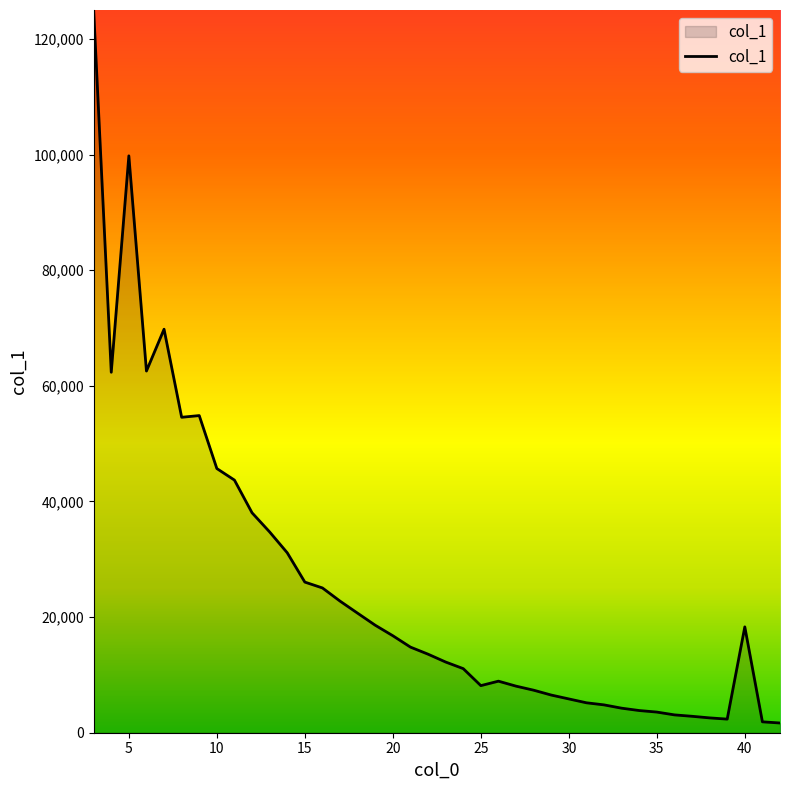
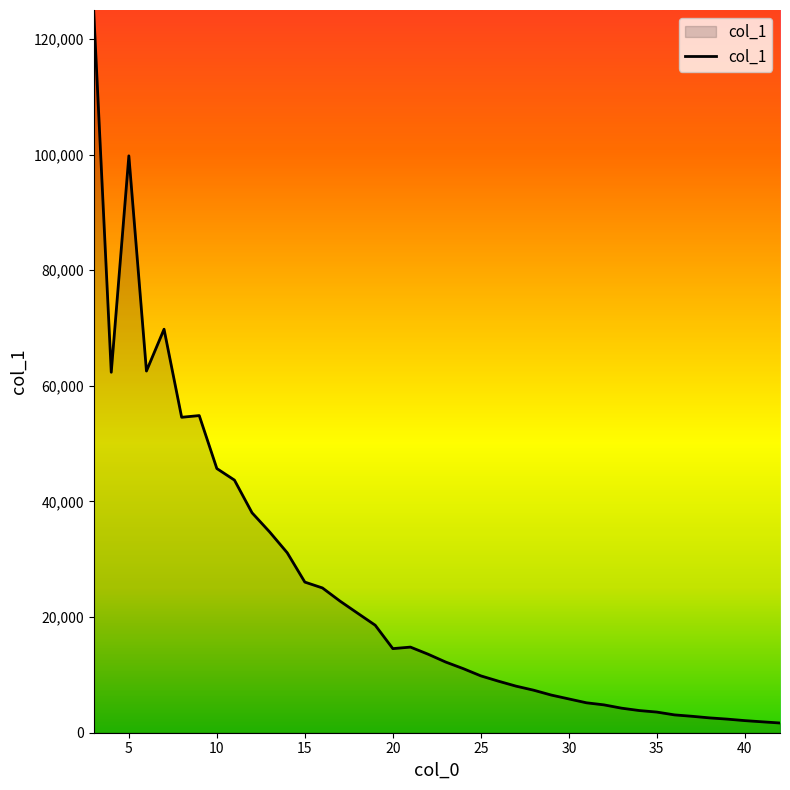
20: 17,000 -> 15,000
25: 8,000 -> 10,000
40: 18,000 -> 2,000
